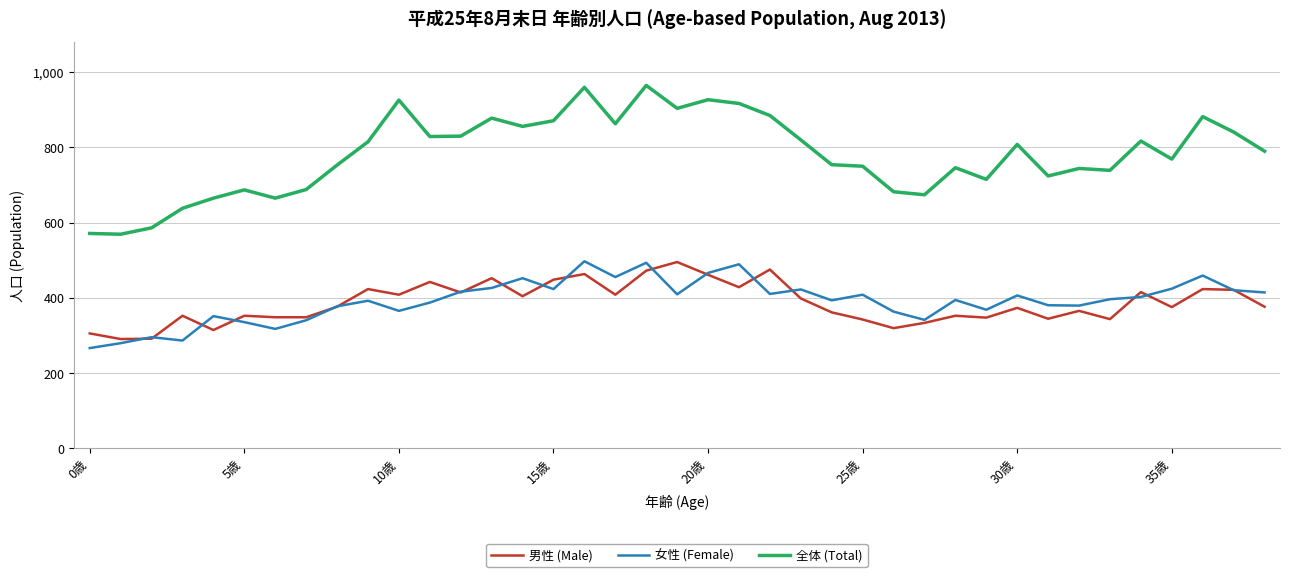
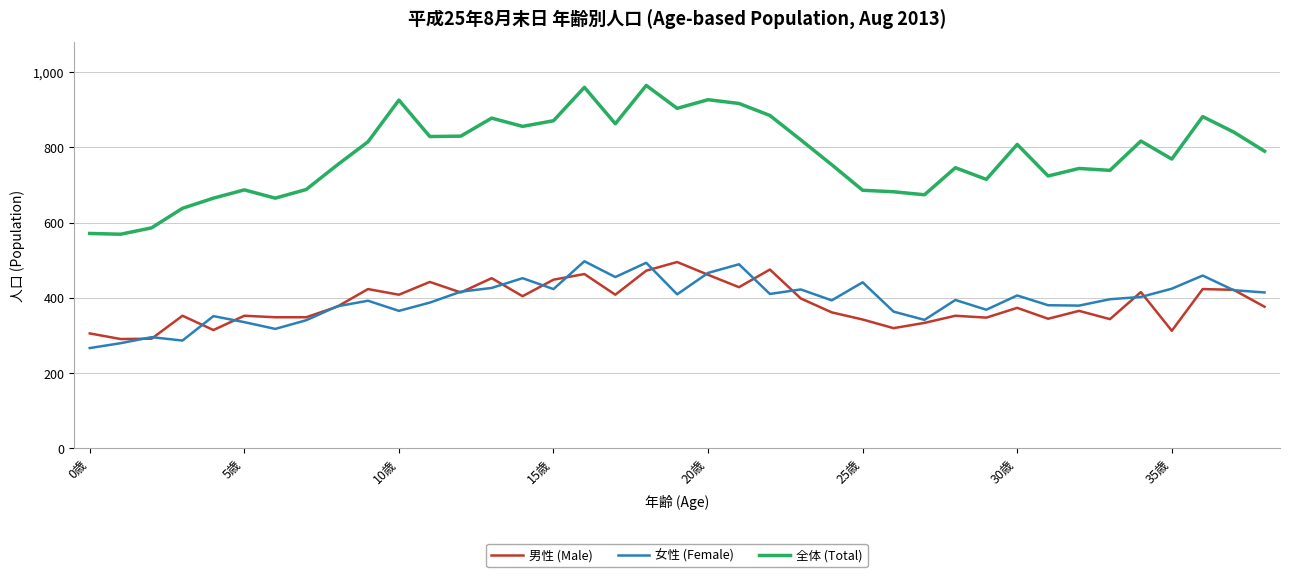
女性 (Female), 25歳: 410 -> 440
全体 (Total), 25歳: 750 -> 690
男性 (Male), 35歳: 380 -> 310
